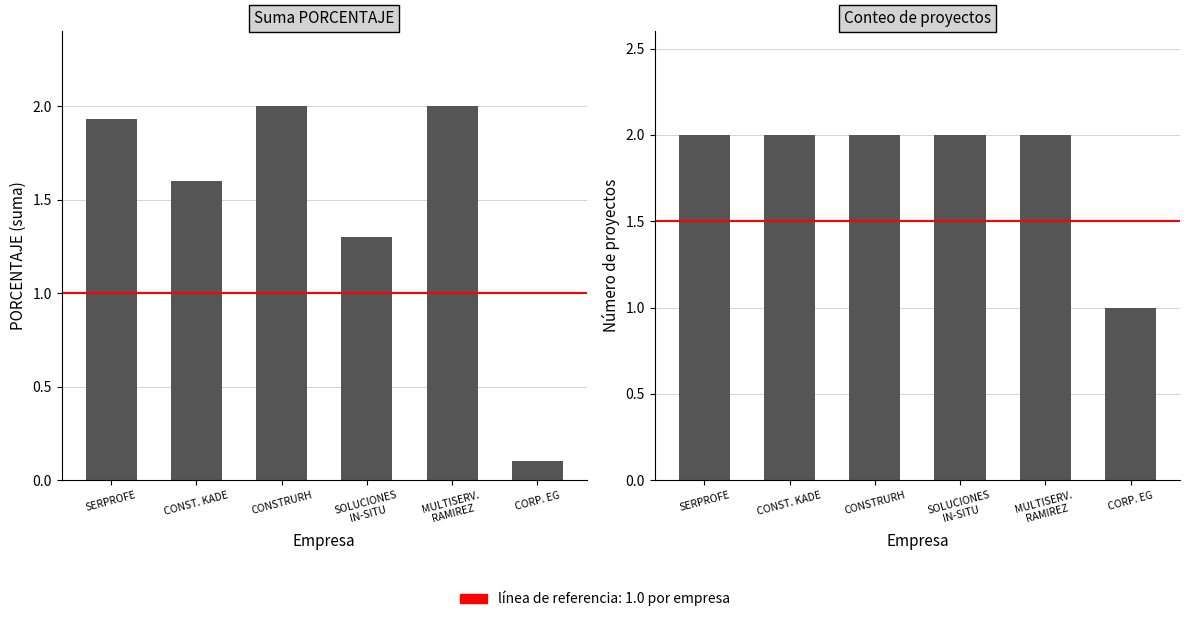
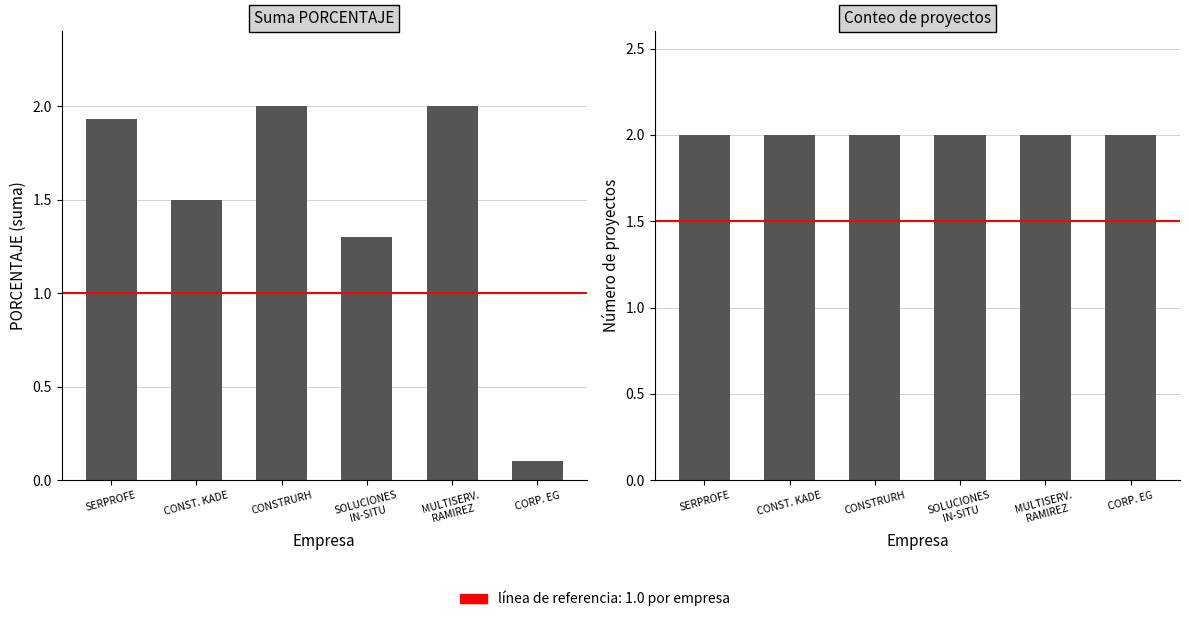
Suma PORCENTAJE, CONST. KADE: 1.6 -> 1.5
Conteo de proyectos, CORP. EG: 1 -> 2
